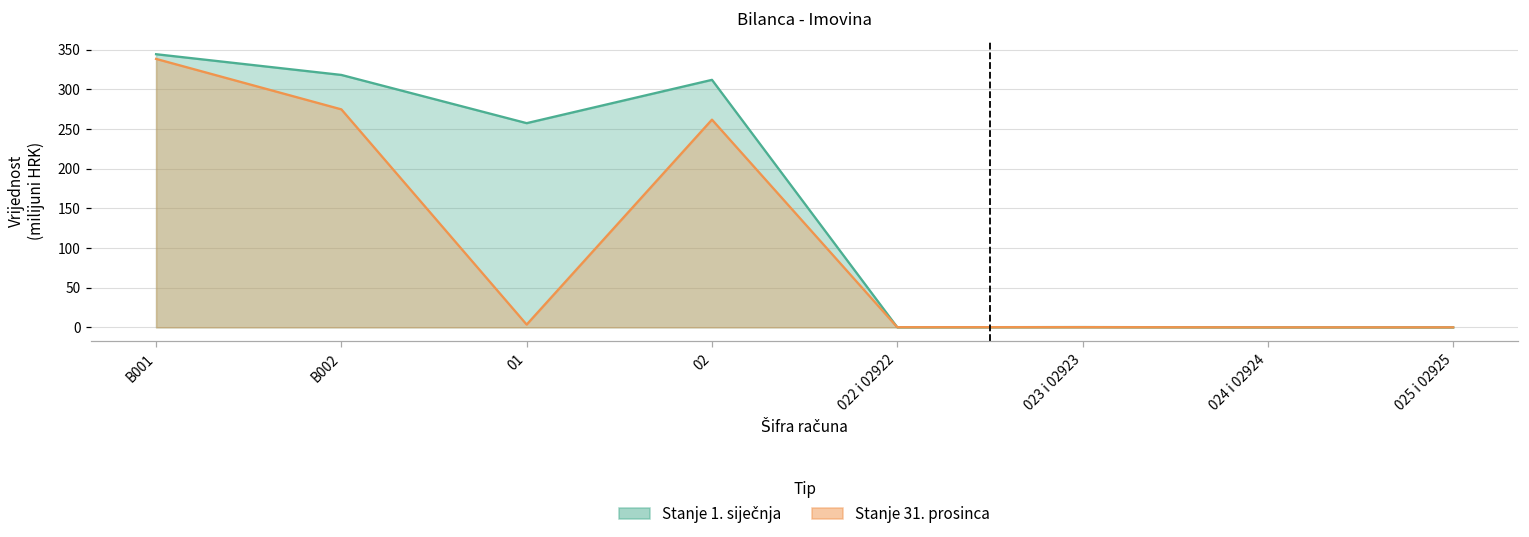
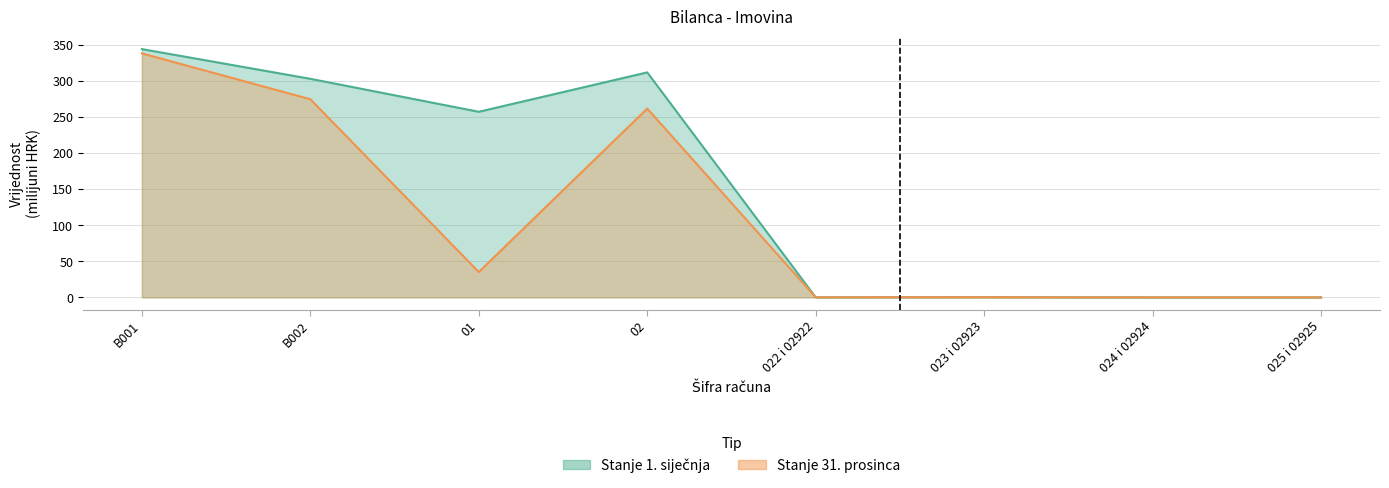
Stanje 1. siječnja, B002: 320 -> 300
Stanje 31. prosinca, 01: 0 -> 40
